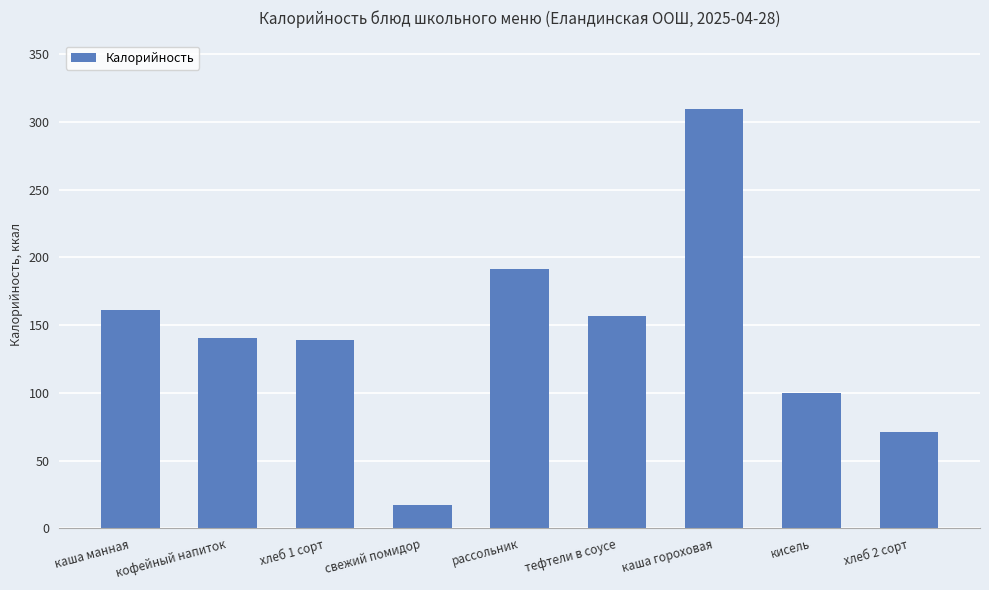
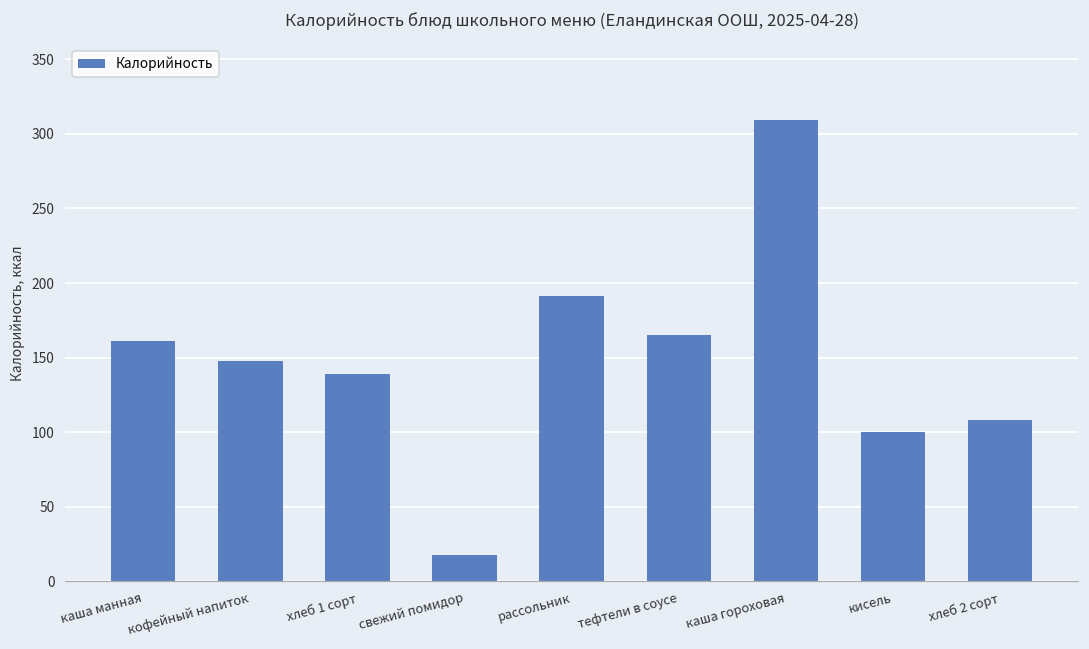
кофейный напиток: 141 -> 147
тефтели в соусе: 157 -> 165
хлеб 2 сорт: 71 -> 108
